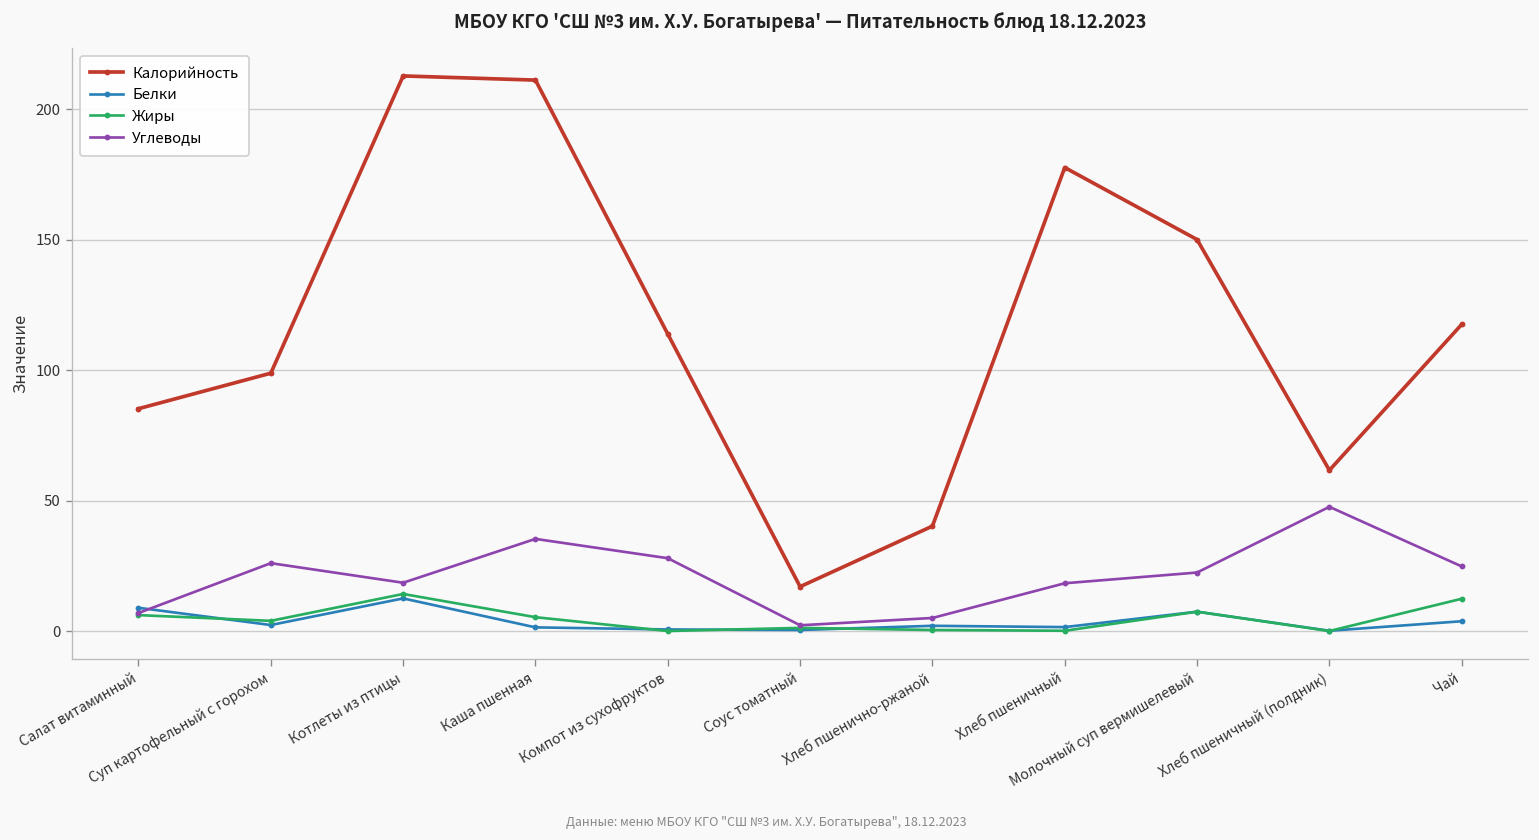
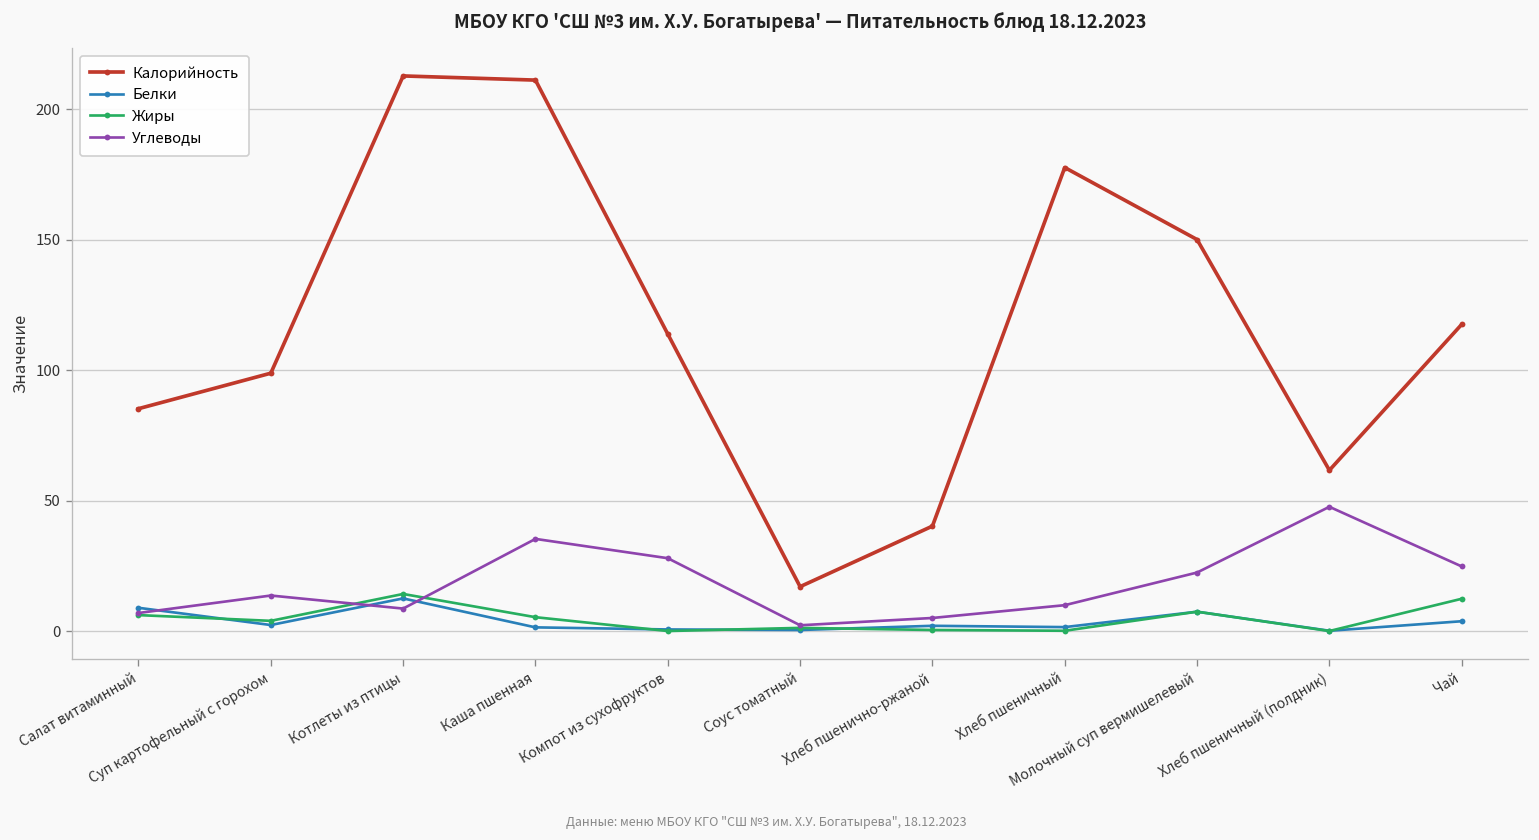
Углеводы, Суп картофельный с горохом: 26 -> 14
Углеводы, Котлеты из птицы: 19 -> 9
Углеводы, Хлеб пшеничный: 18 -> 10
